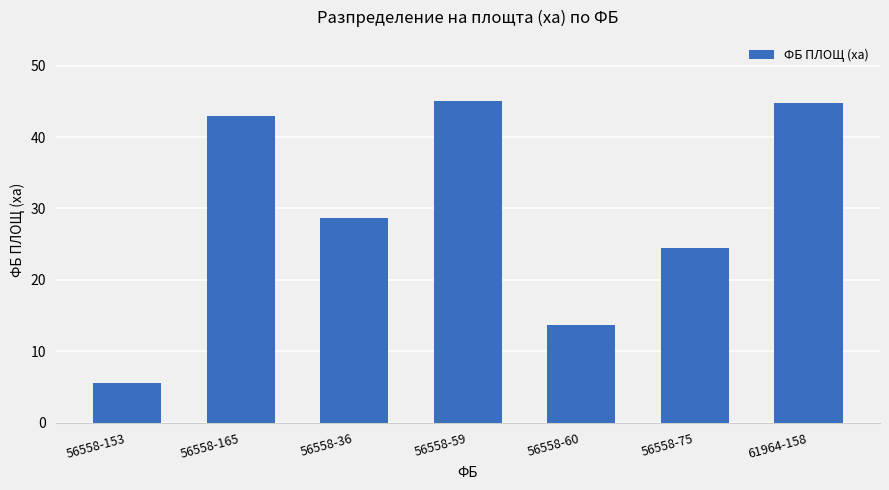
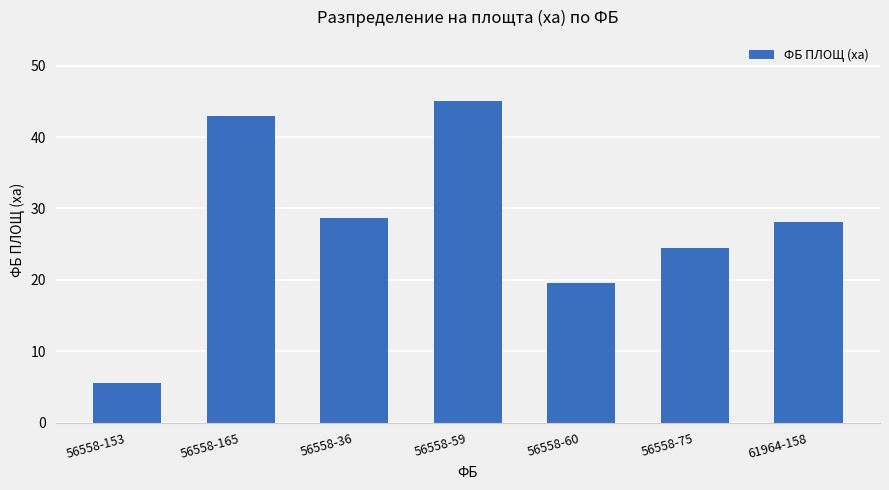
56558-60: 14 -> 20
61964-158: 45 -> 28
